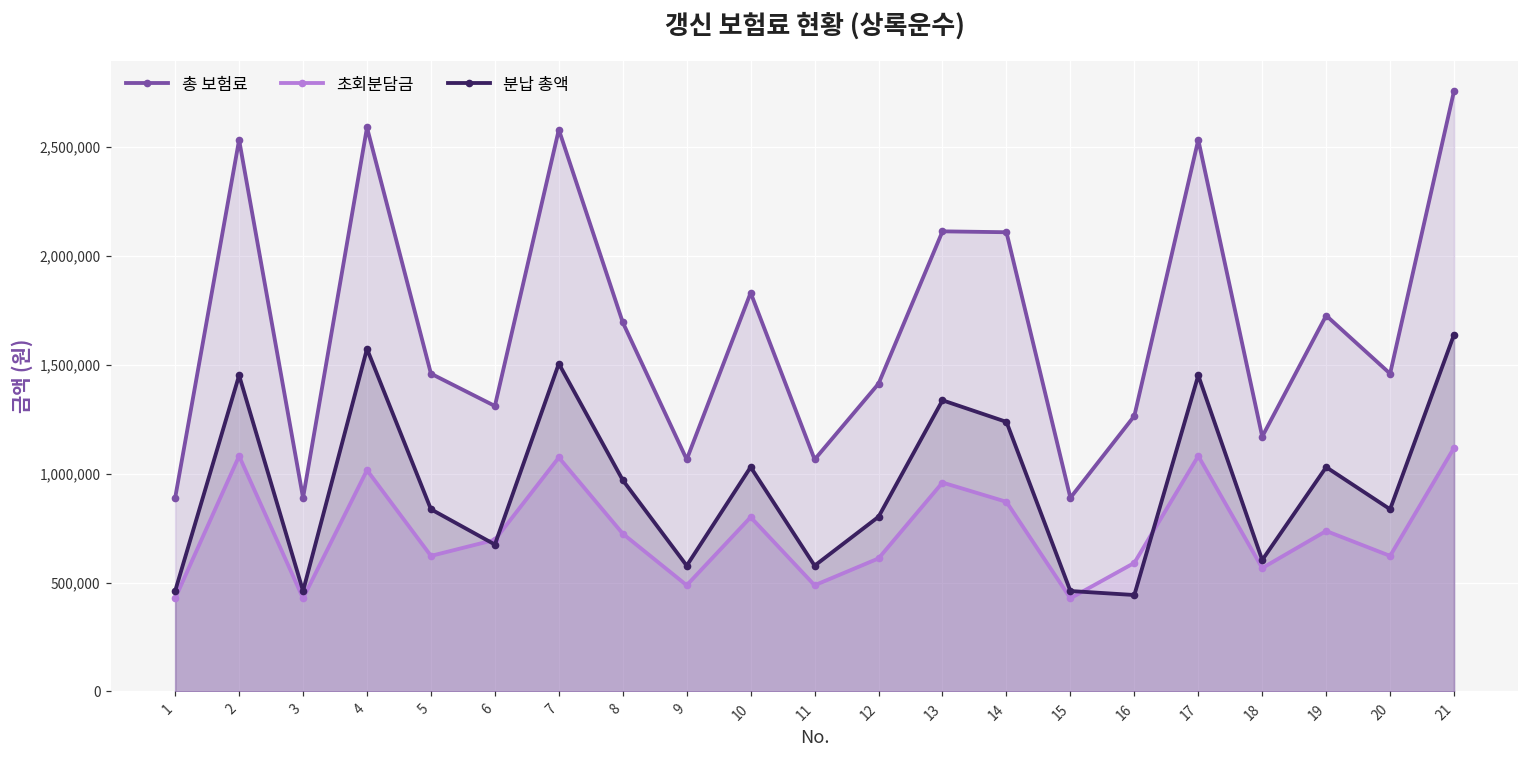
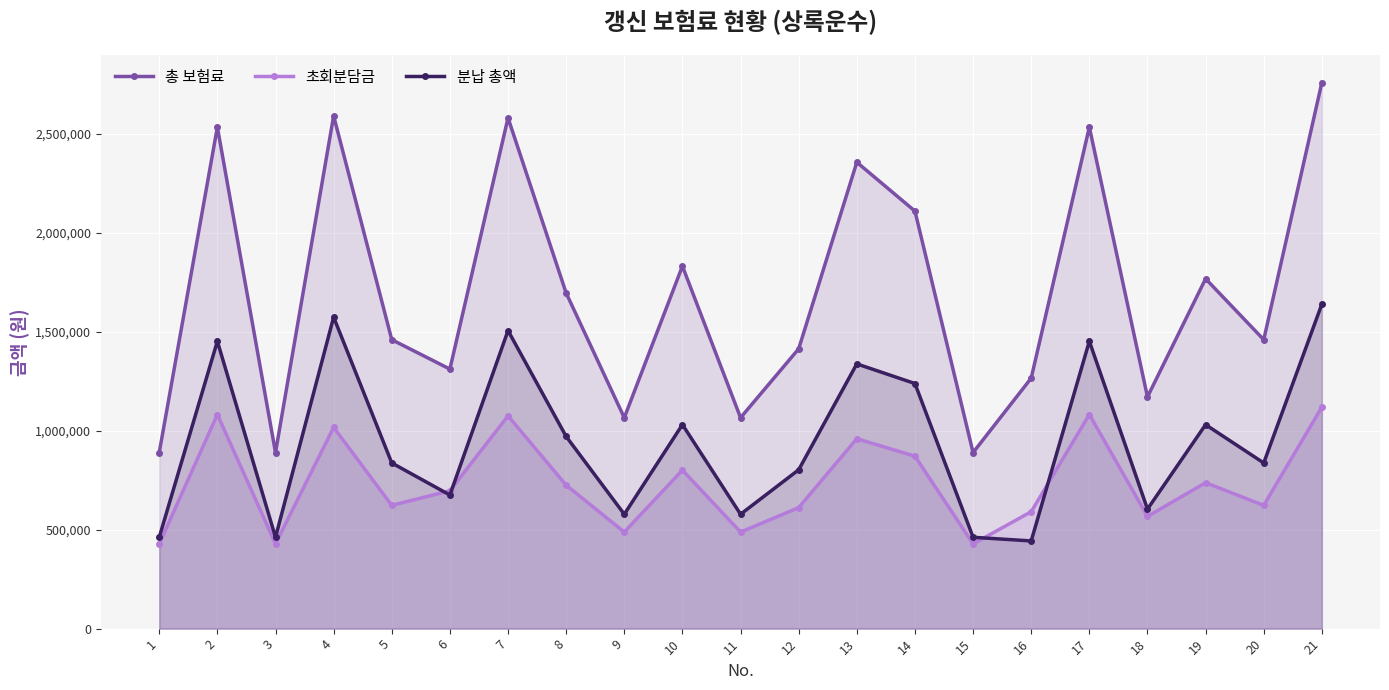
총 보험료, 13: 2,110,000 -> 2,360,000
총 보험료, 19: 1,730,000 -> 1,770,000
